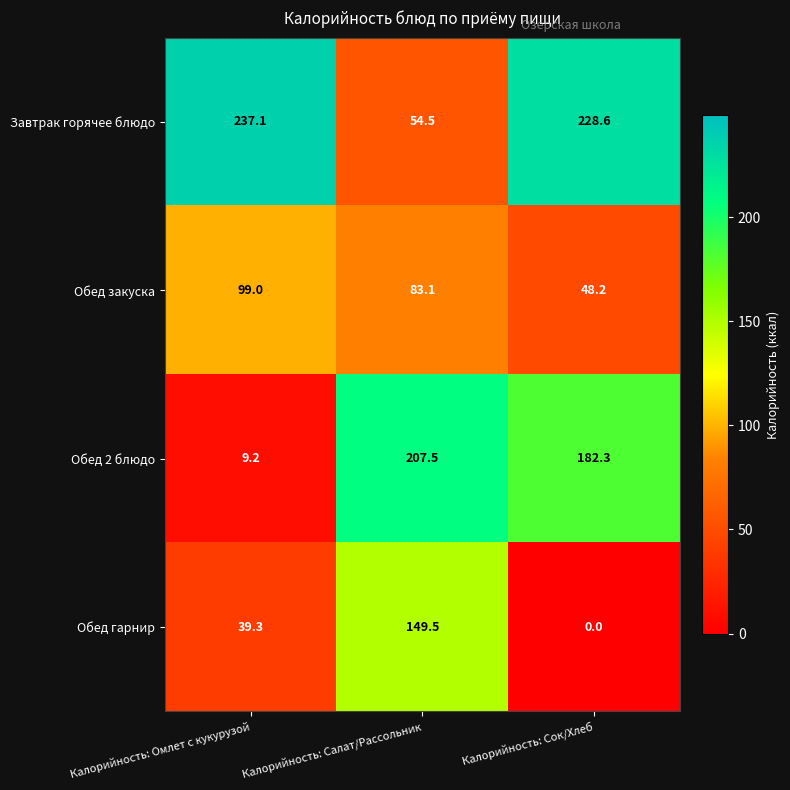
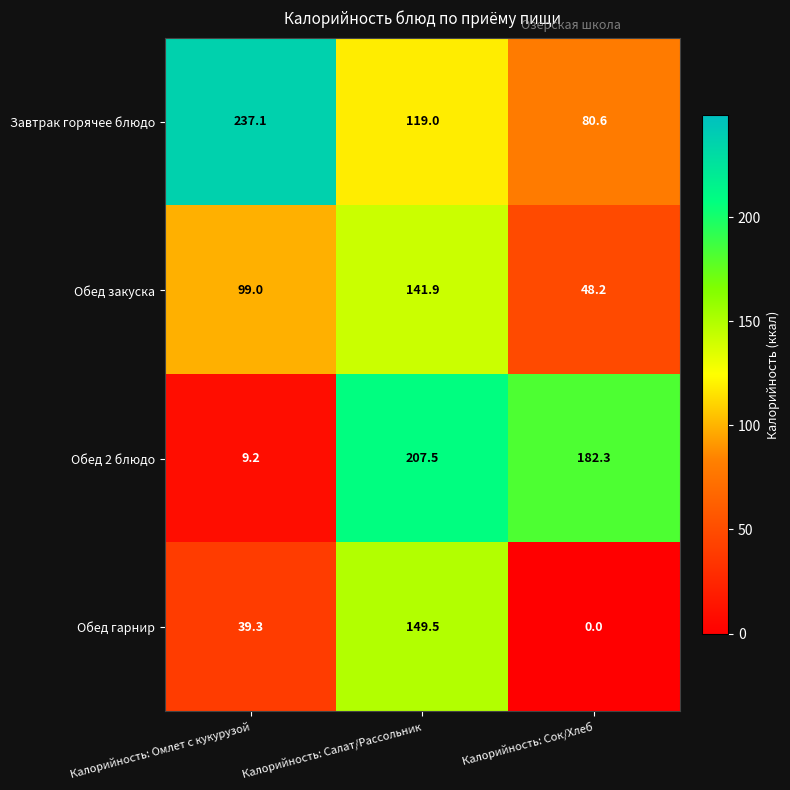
Завтрак горячее блюдо, Калорийность: Салат/Рассольник: 54.5 -> 119.0
Завтрак горячее блюдо, Калорийность: Сок/Хлеб: 228.6 -> 80.6
Обед закуска, Калорийность: Салат/Рассольник: 83.1 -> 141.9
